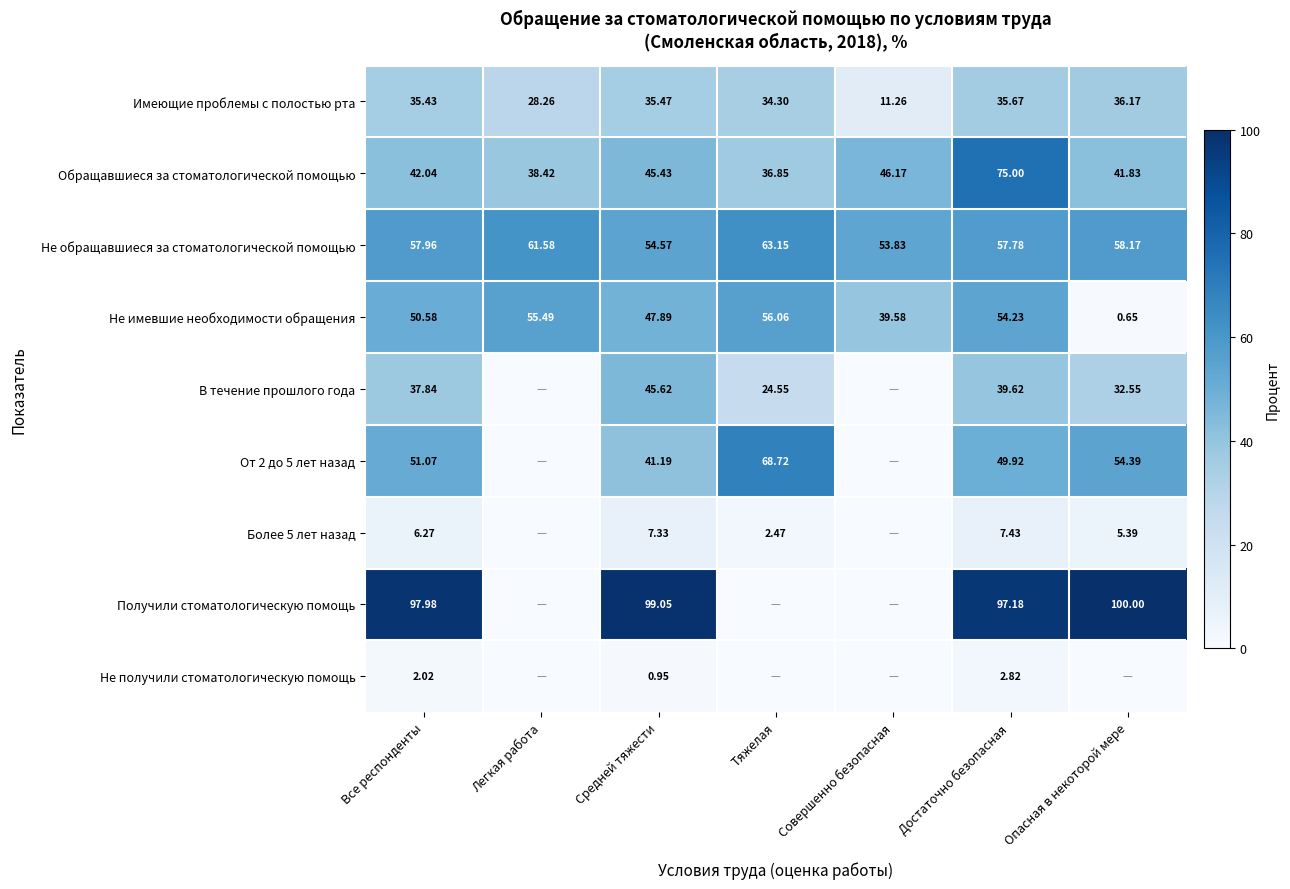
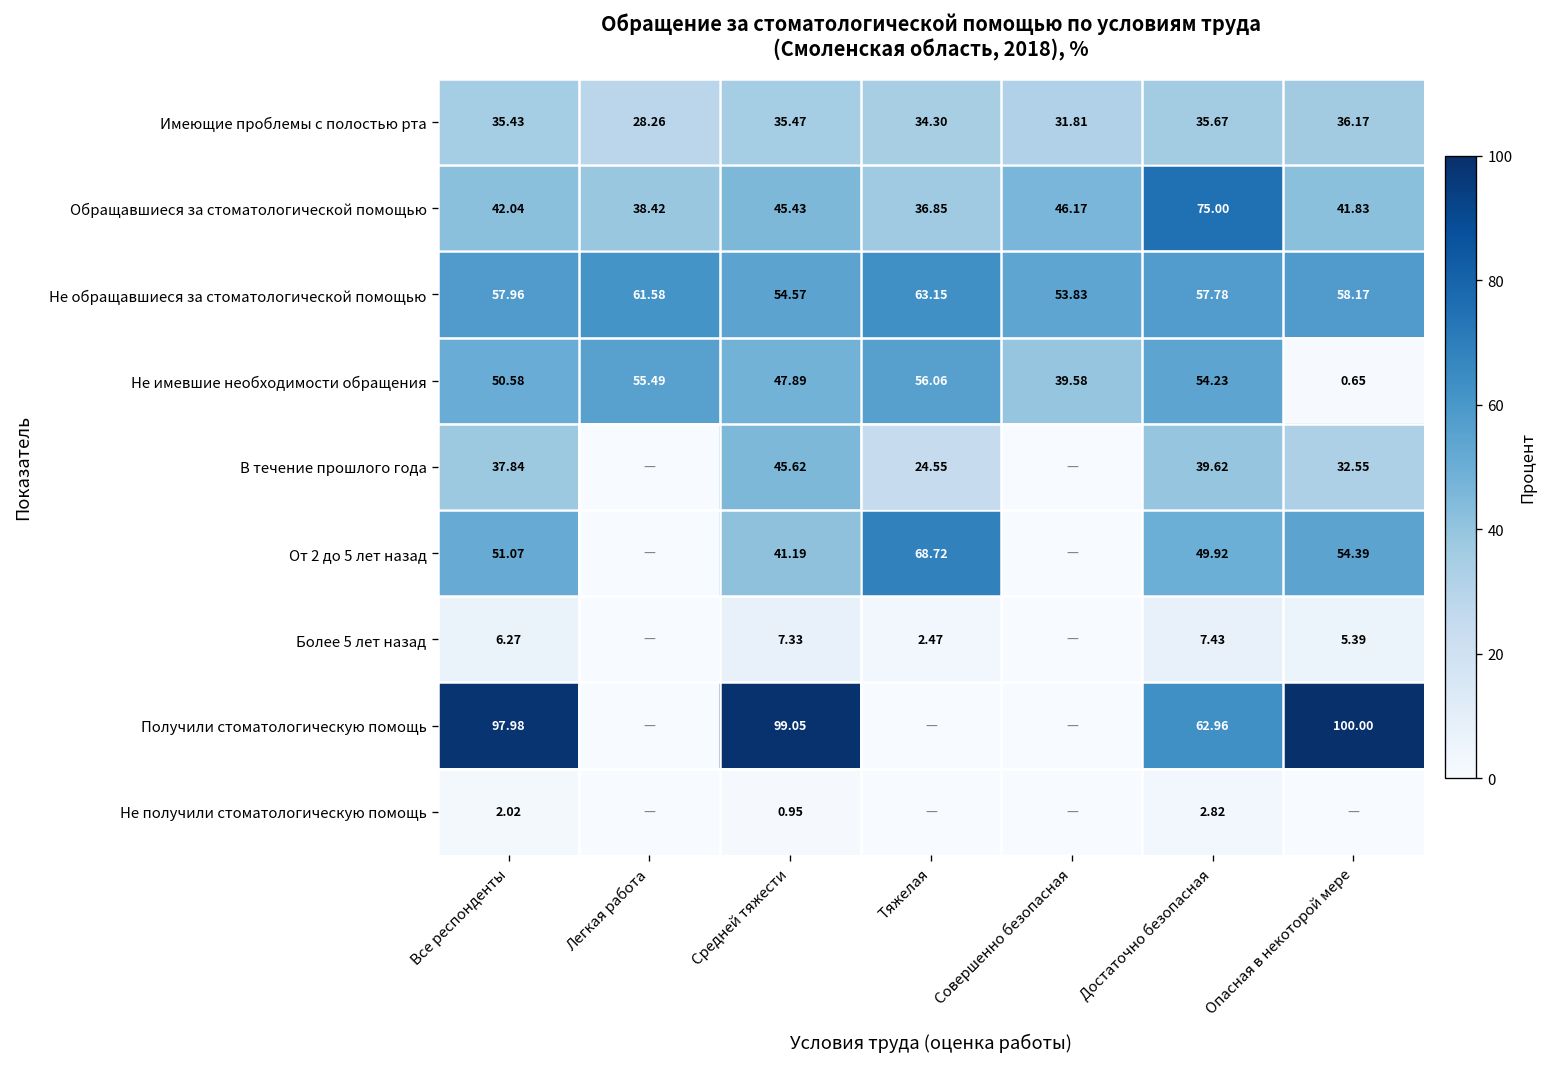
Имеющие проблемы с полостью рта, Совершенно безопасная: 11.26 -> 31.81
Получили стоматологическую помощь, Достаточно безопасная: 97.18 -> 62.96
